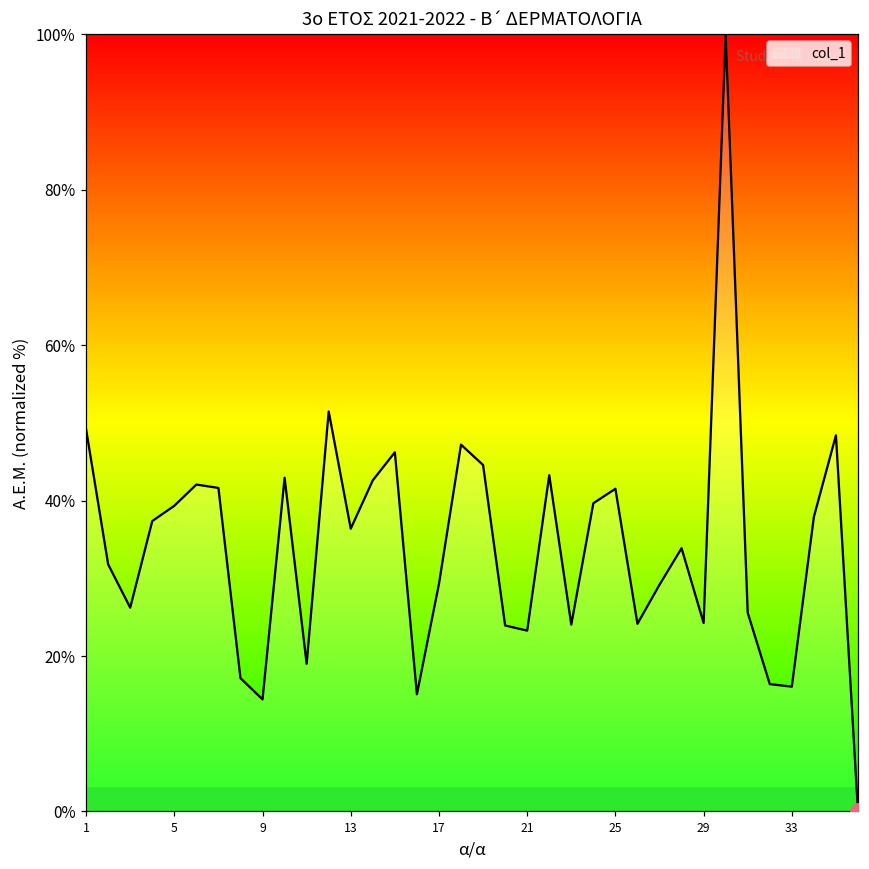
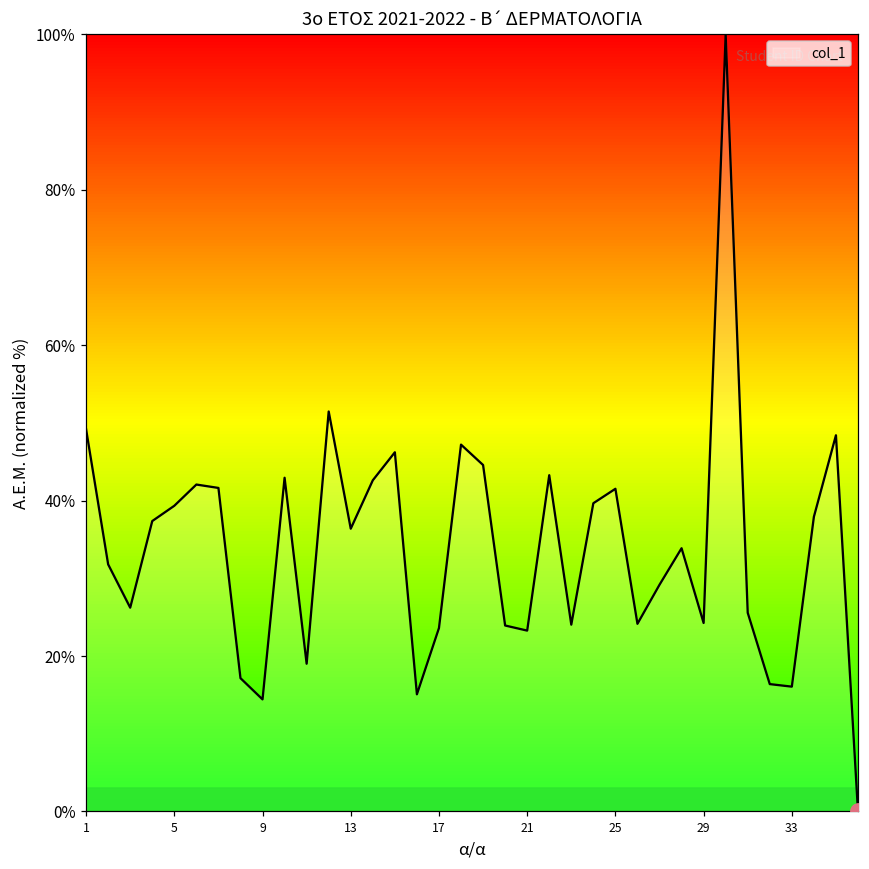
col_1, 17: 29% -> 24%
